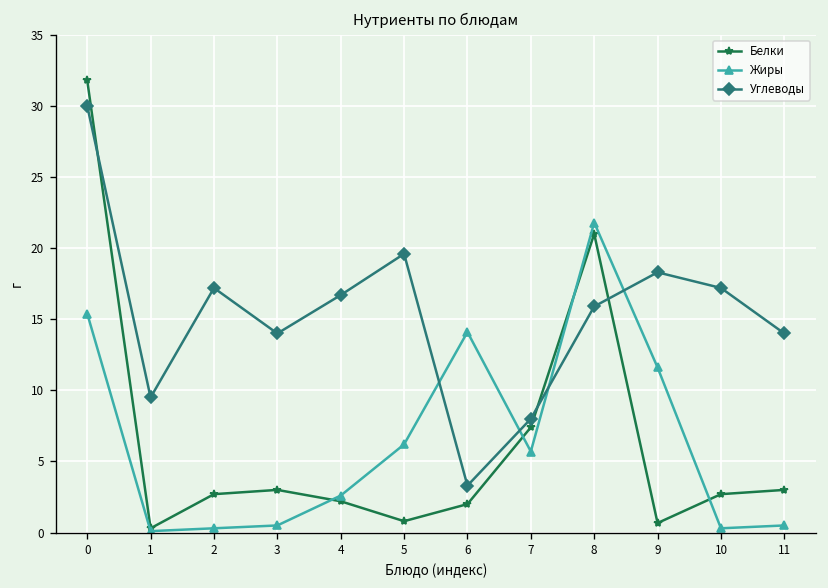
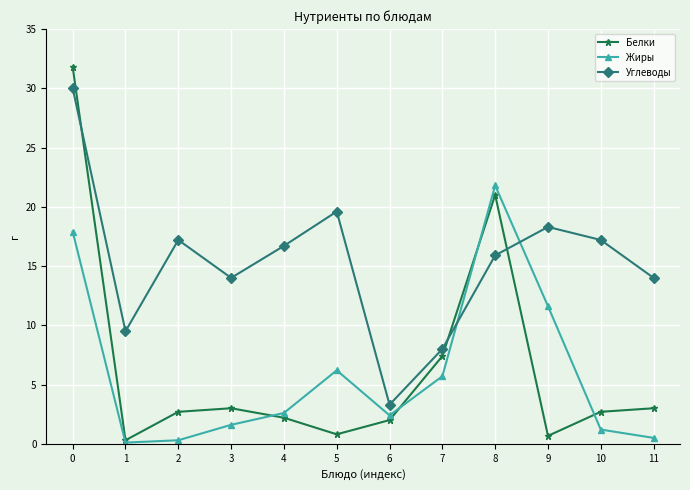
Жиры, 0: 15.4 -> 17.9
Жиры, 3: 0.5 -> 1.6
Жиры, 6: 14.1 -> 2.4
Жиры, 10: 0.3 -> 1.2
